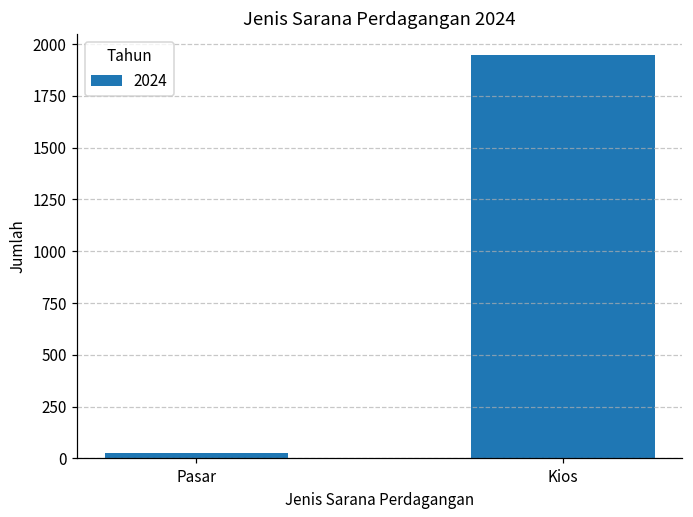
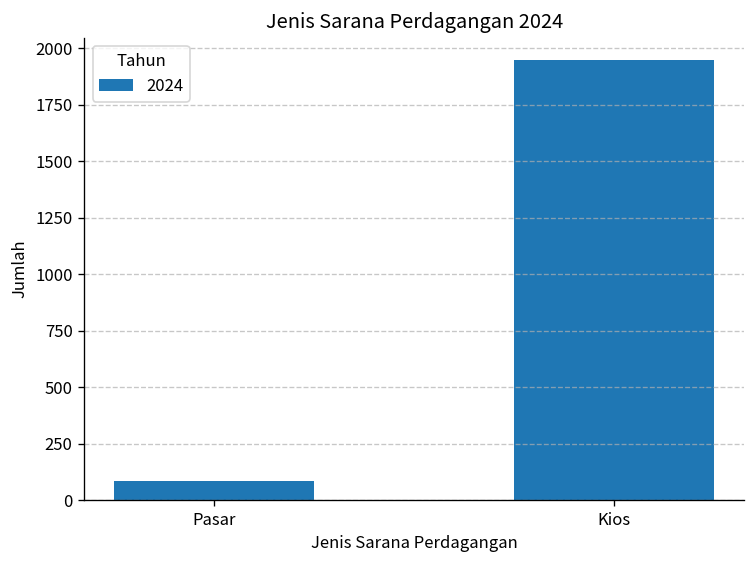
Pasar: 30 -> 90
